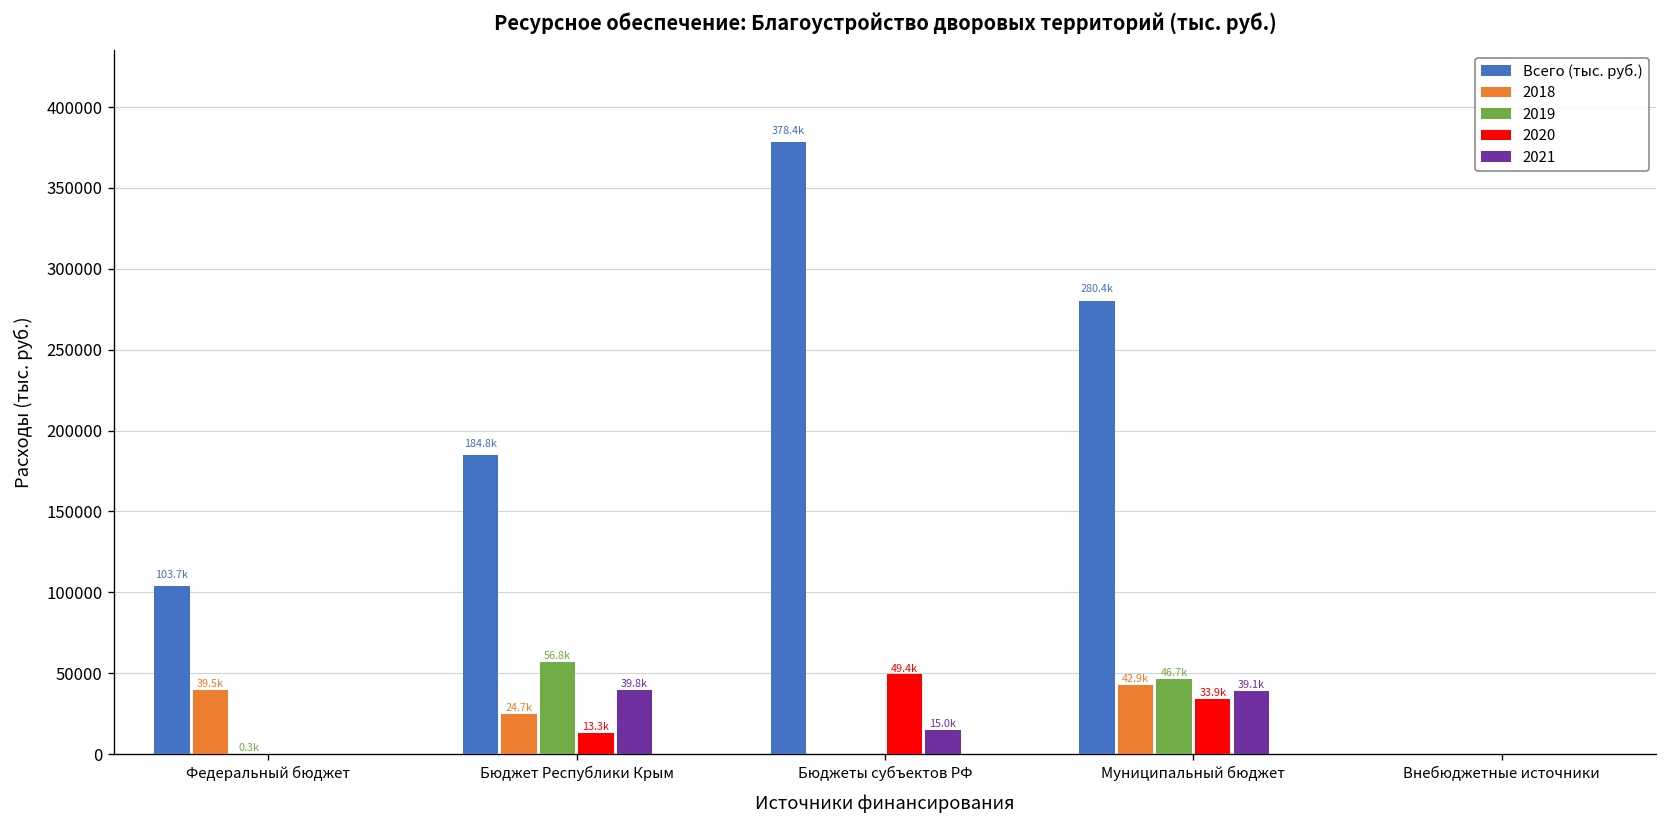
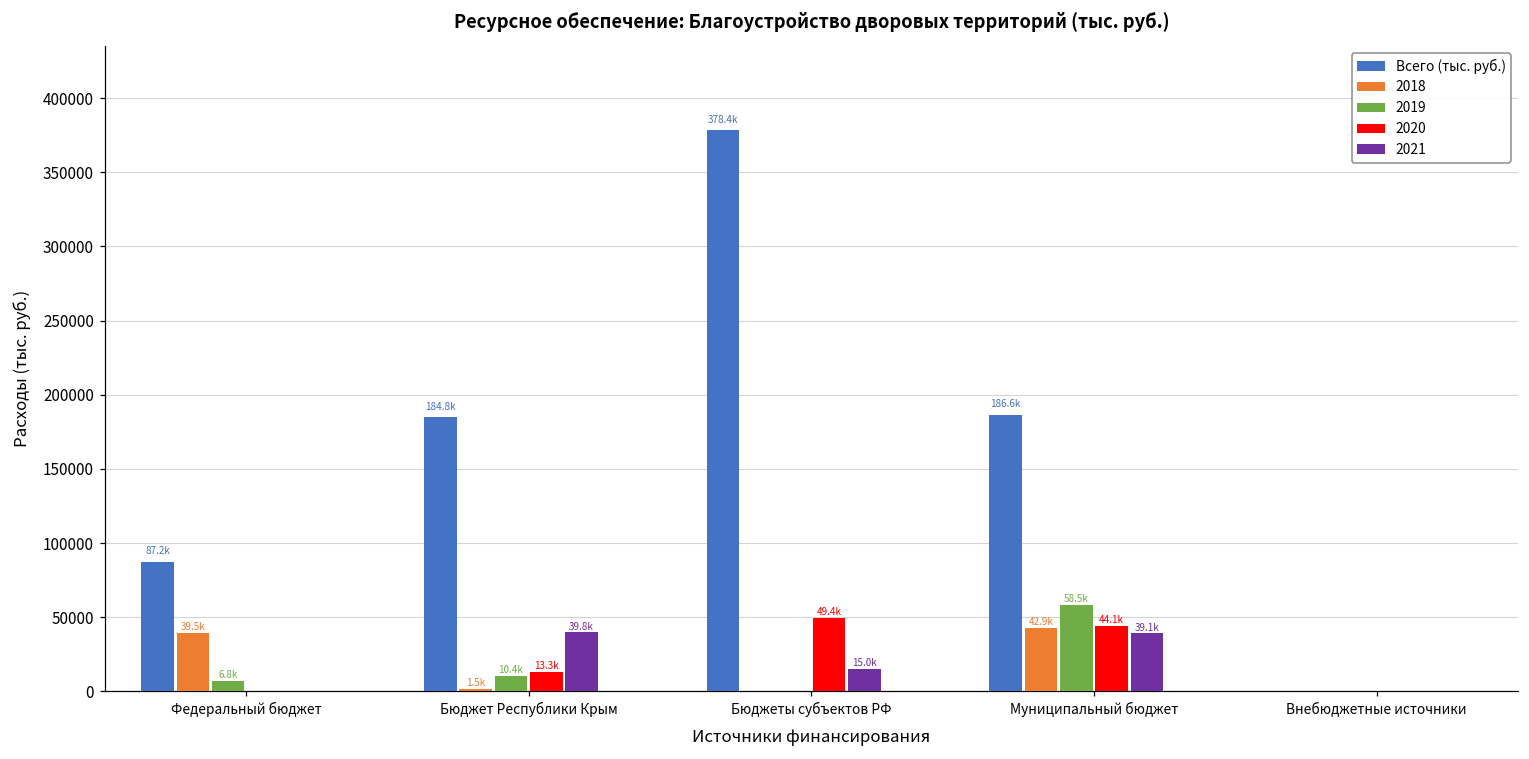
Всего (тыс. руб.), Федеральный бюджет: 103.7k -> 87.2k
2019, Федеральный бюджет: 0.3k -> 6.8k
2018, Бюджет Республики Крым: 24.7k -> 1.5k
2019, Бюджет Республики Крым: 56.8k -> 10.4k
Всего (тыс. руб.), Муниципальный бюджет: 280.4k -> 186.6k
2019, Муниципальный бюджет: 46.7k -> 58.5k
2020, Муниципальный бюджет: 33.9k -> 44.1k
